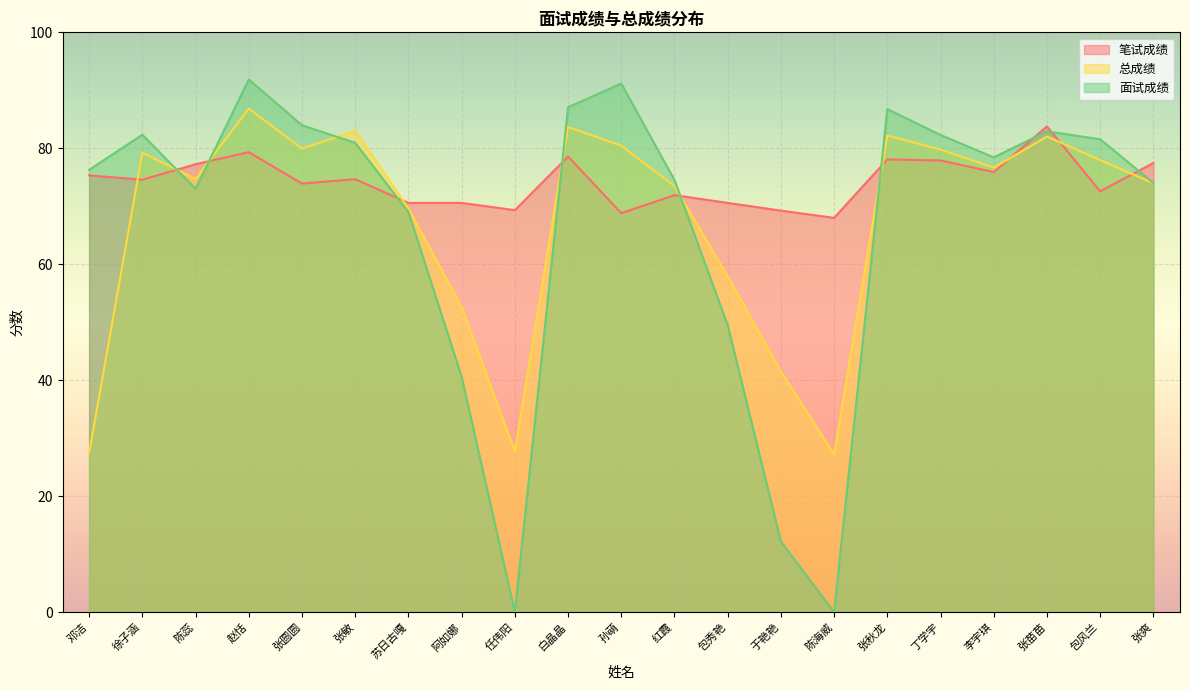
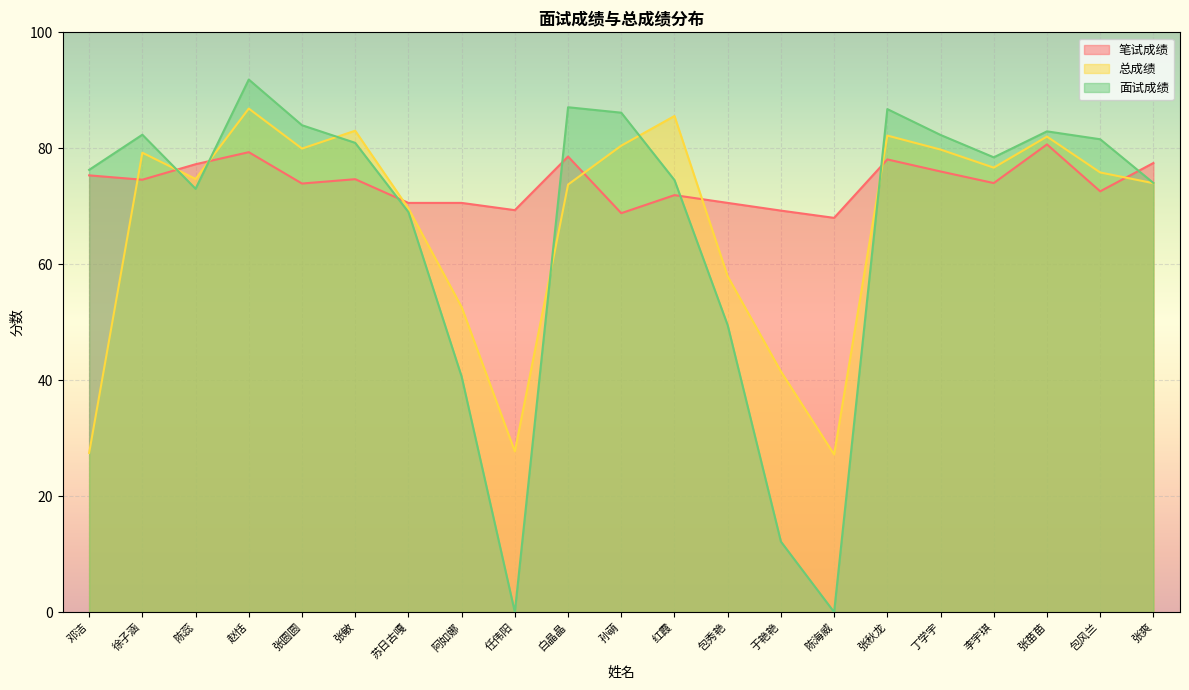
总成绩, 白晶晶: 84 -> 74
面试成绩, 孙萌: 91 -> 86
总成绩, 红霞: 73 -> 86
笔试成绩, 丁学宇: 78 -> 76
笔试成绩, 李宇琪: 76 -> 74
笔试成绩, 张苗苗: 84 -> 81
总成绩, 包风兰: 78 -> 76
